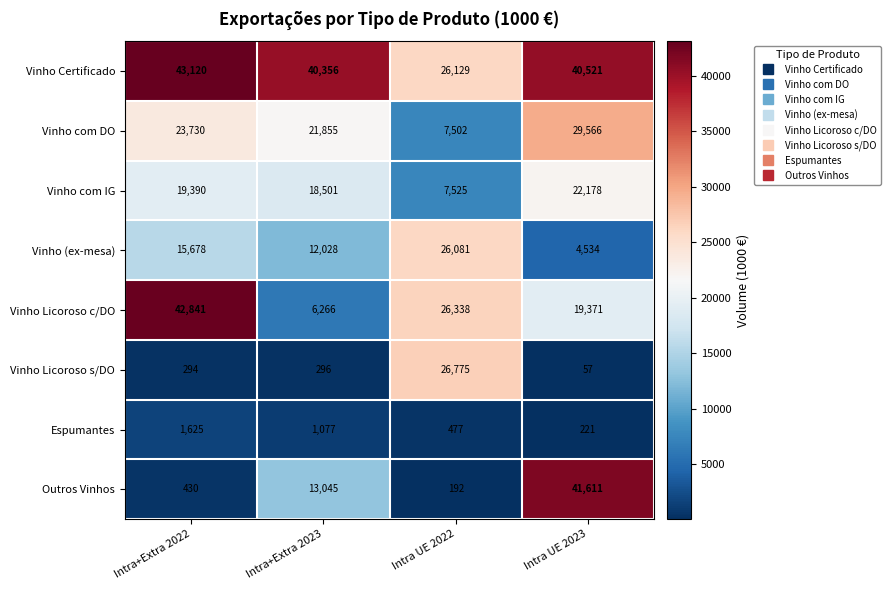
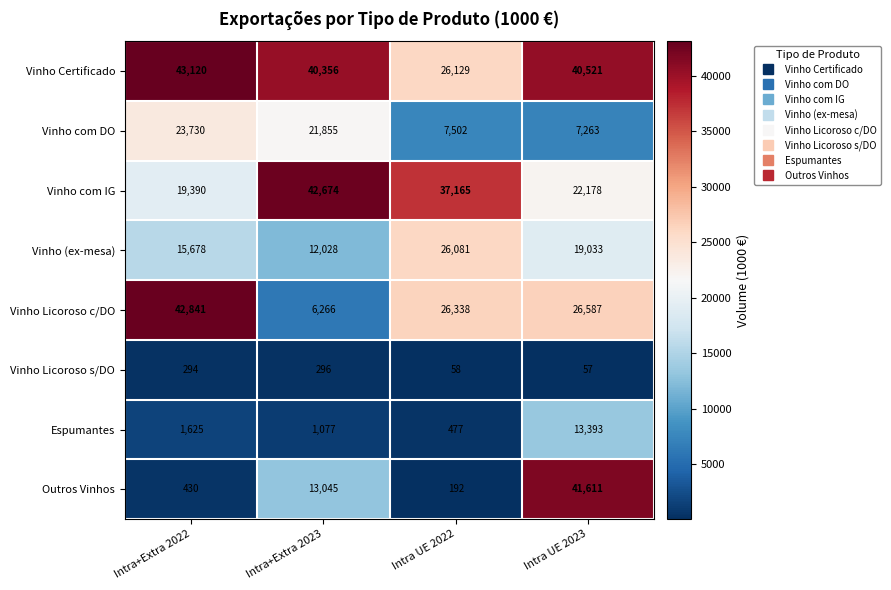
Vinho com DO, Intra UE 2023: 29,566 -> 7,263
Vinho com IG, Intra+Extra 2023: 18,501 -> 42,674
Vinho com IG, Intra UE 2022: 7,525 -> 37,165
Vinho (ex-mesa), Intra UE 2023: 4,534 -> 19,033
Vinho Licoroso c/DO, Intra UE 2023: 19,371 -> 26,587
Vinho Licoroso s/DO, Intra UE 2022: 26,775 -> 58
Espumantes, Intra UE 2023: 221 -> 13,393
